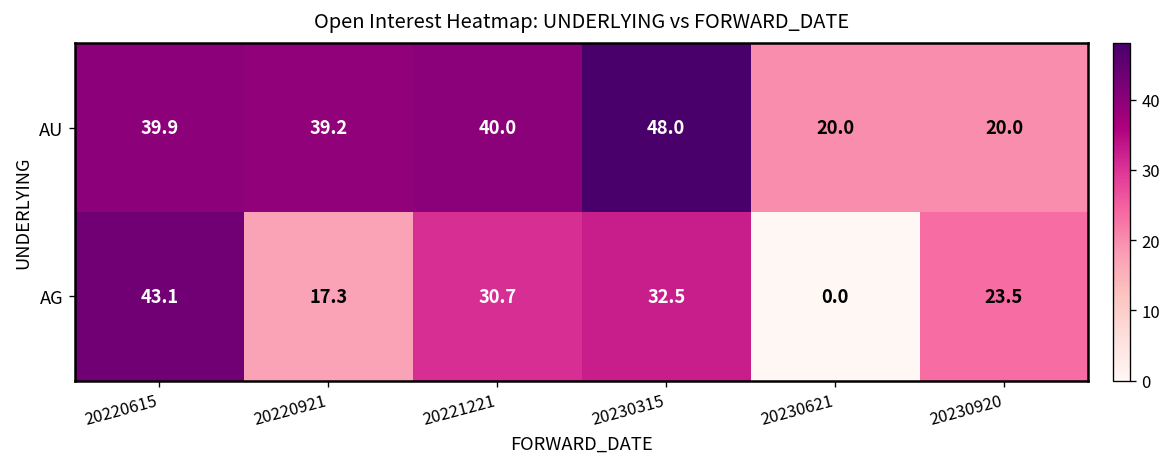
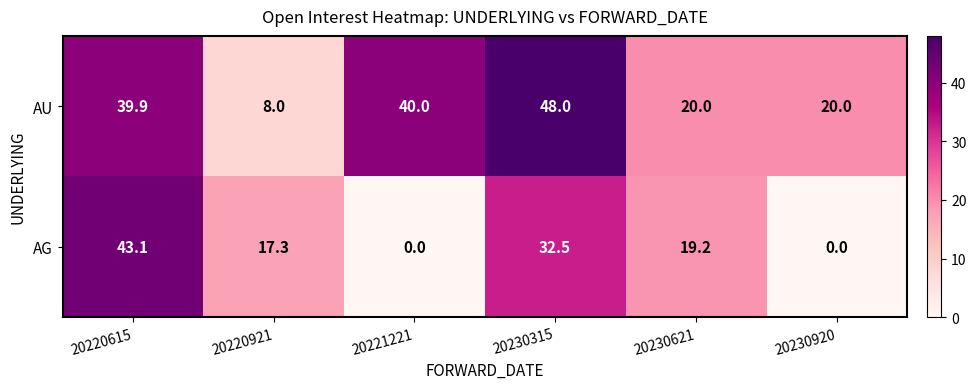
AU, 20220921: 39.2 -> 8.0
AG, 20221221: 30.7 -> 0.0
AG, 20230621: 0.0 -> 19.2
AG, 20230920: 23.5 -> 0.0
